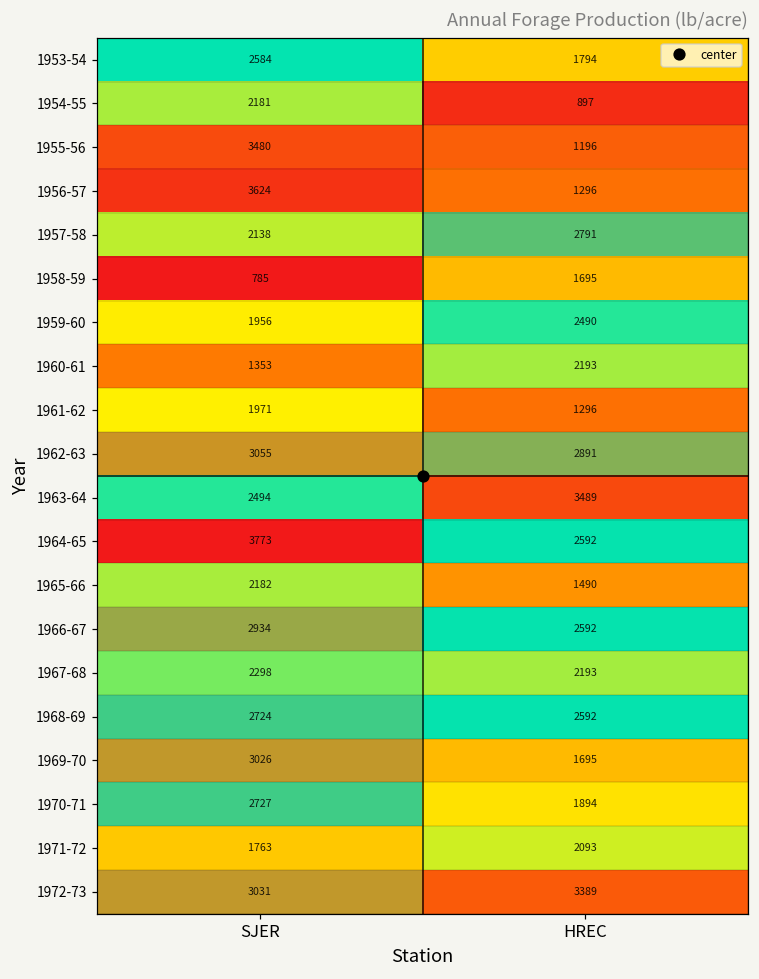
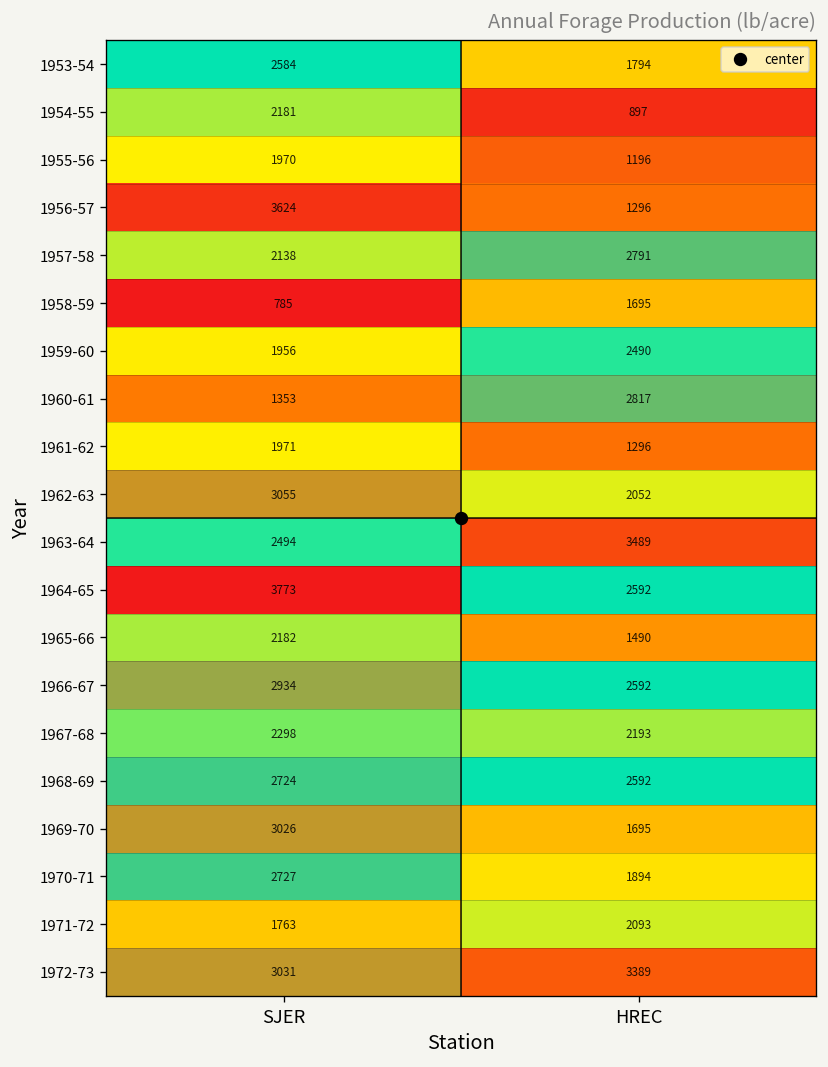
1955-56, SJER: 3480 -> 1970
1960-61, HREC: 2193 -> 2817
1962-63, HREC: 2891 -> 2052
